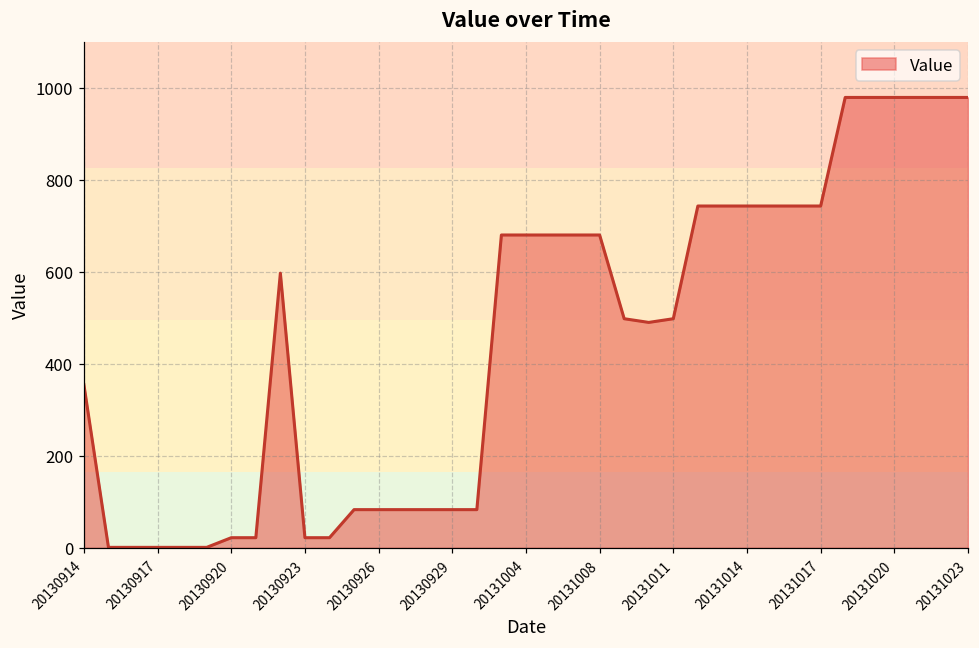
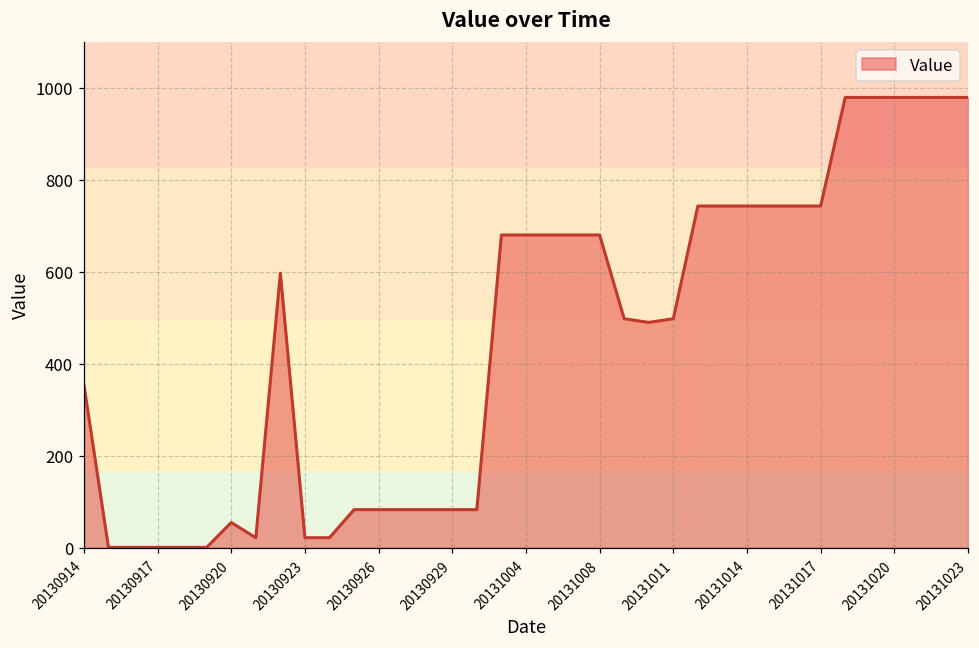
20130920: 20 -> 60
